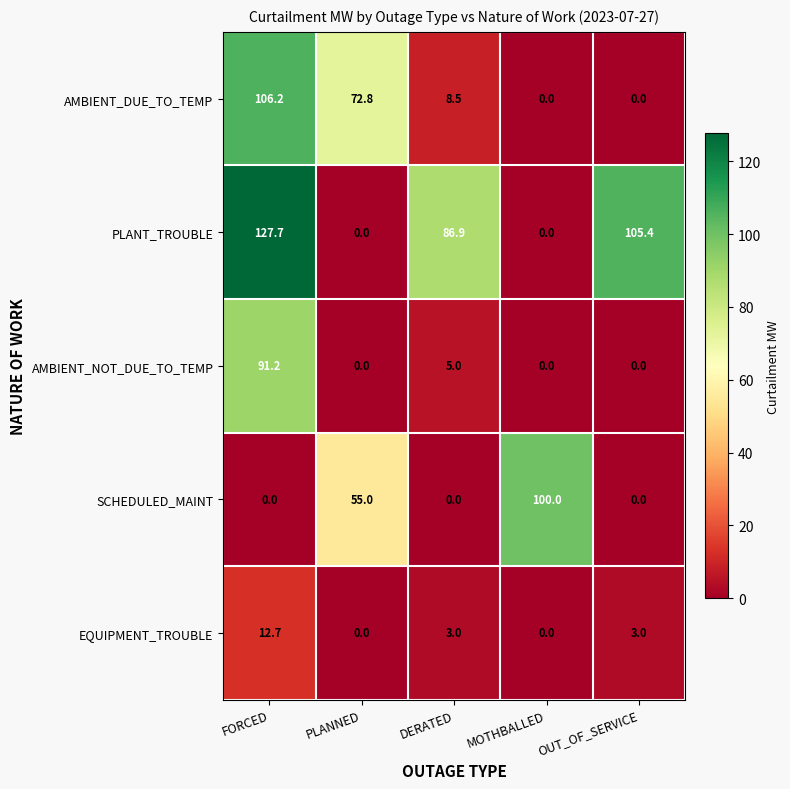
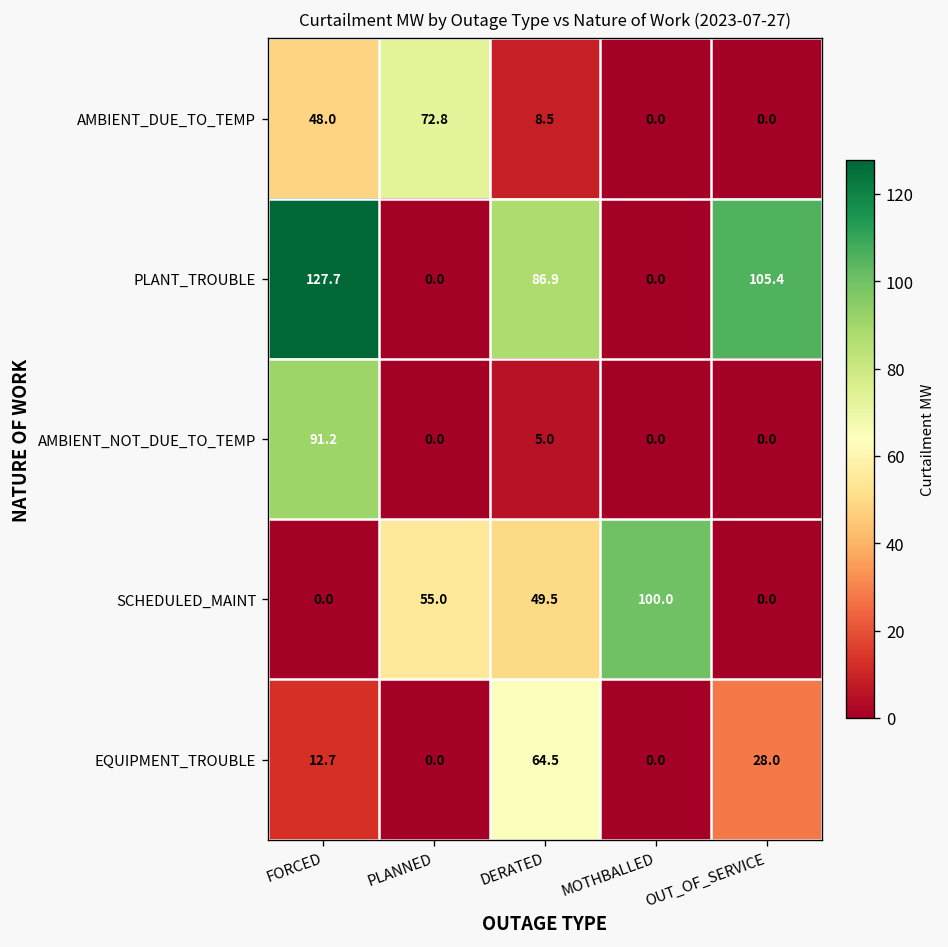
AMBIENT_DUE_TO_TEMP, FORCED: 106.2 -> 48.0
SCHEDULED_MAINT, DERATED: 0.0 -> 49.5
EQUIPMENT_TROUBLE, DERATED: 3.0 -> 64.5
EQUIPMENT_TROUBLE, OUT_OF_SERVICE: 3.0 -> 28.0
